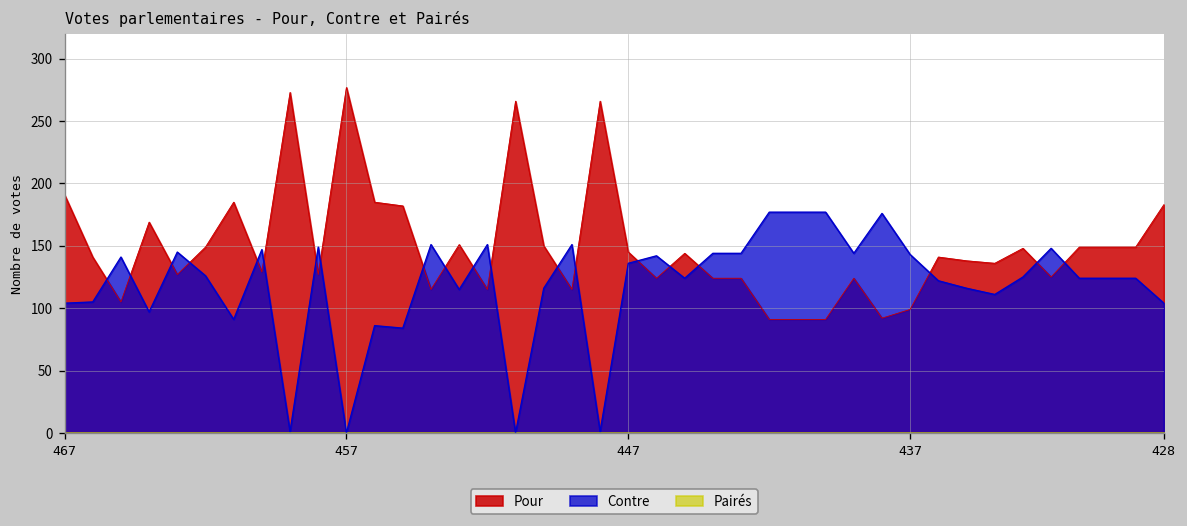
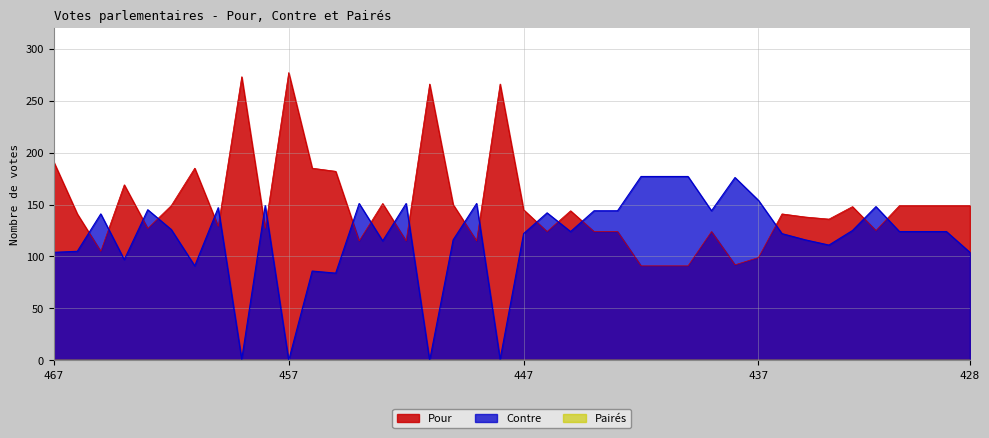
Contre, 447: 136 -> 122
Contre, 437: 143 -> 154
Pour, 428: 183 -> 149
